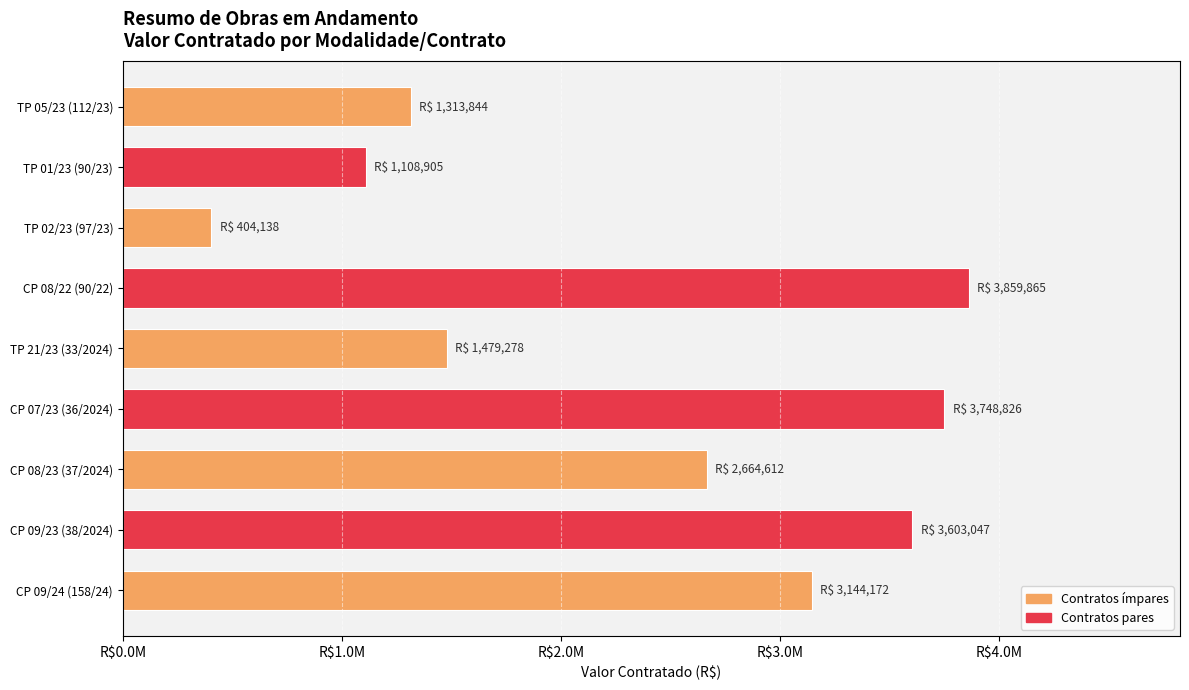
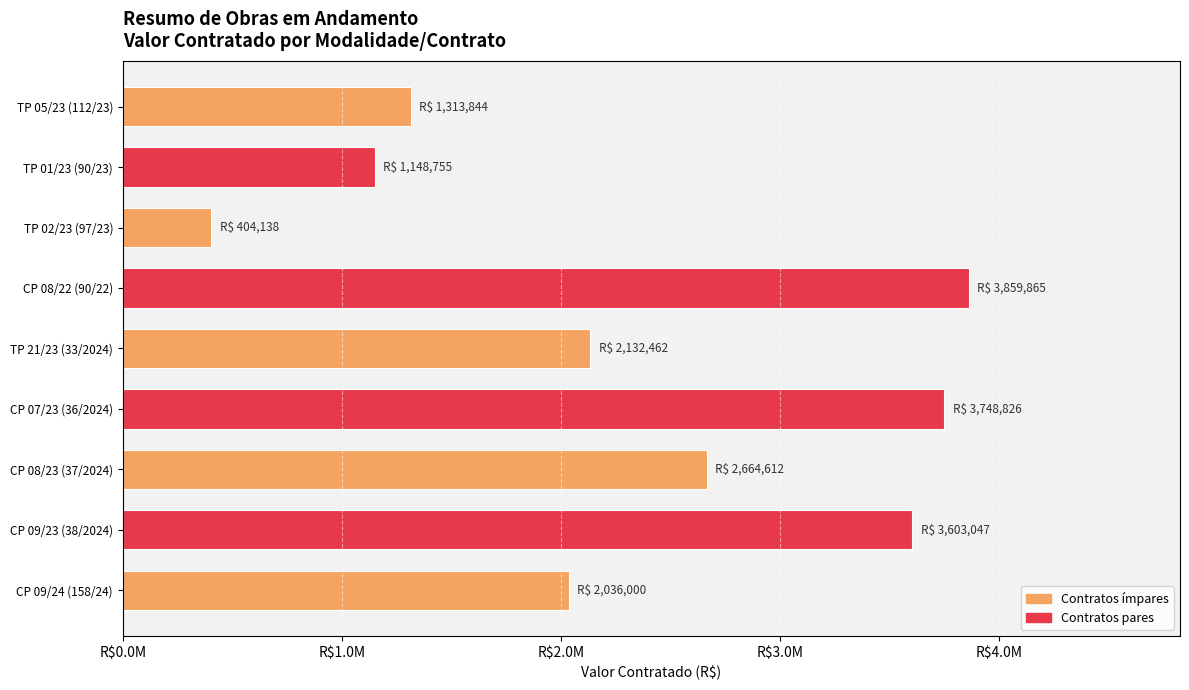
TP 01/23 (90/23): 1,108,905 -> 1,148,755
TP 21/23 (33/2024): 1,479,278 -> 2,132,462
CP 09/24 (158/24): 3,144,172 -> 2,036,000
